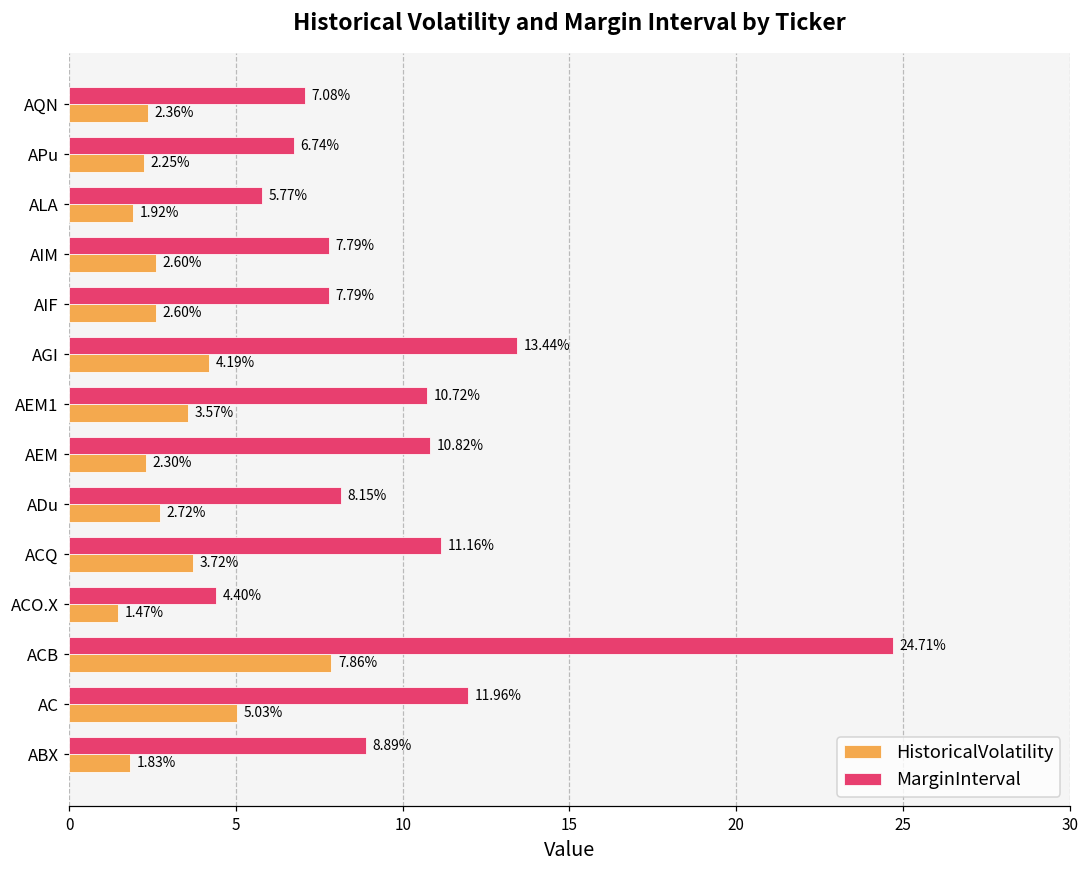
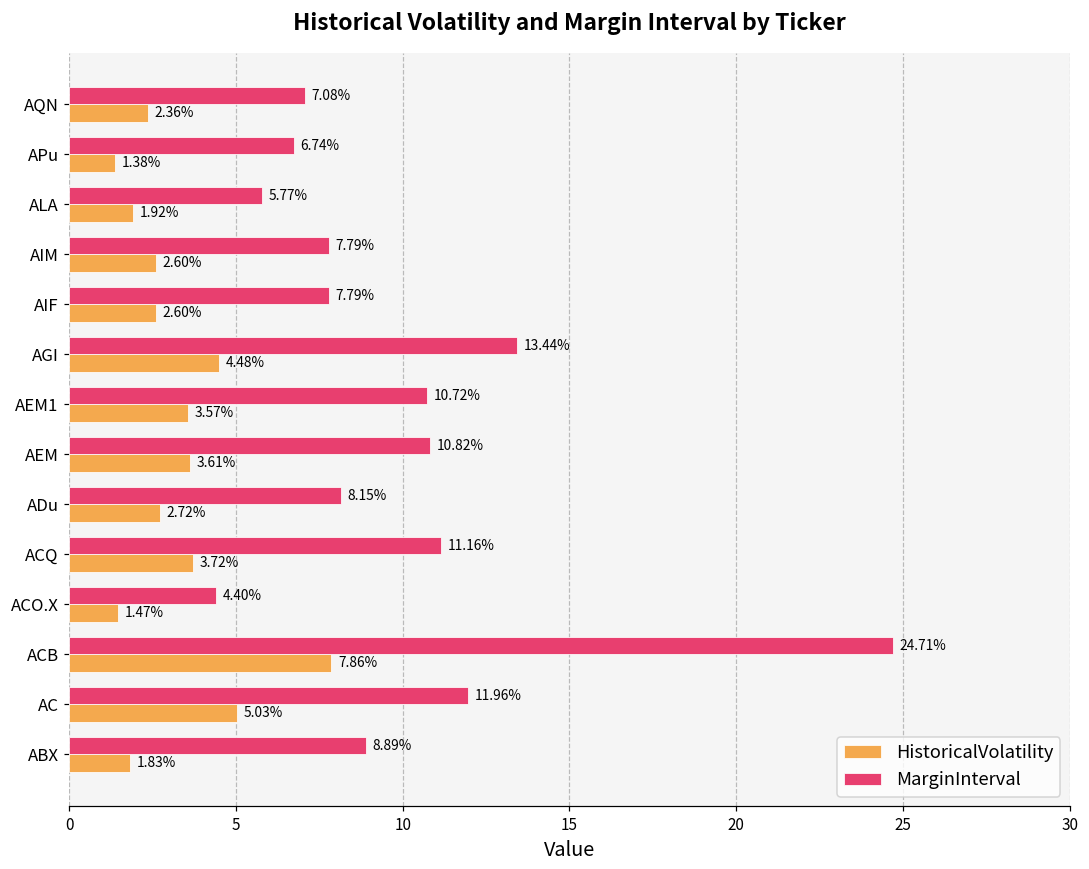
HistoricalVolatility, APu: 2.25% -> 1.38%
HistoricalVolatility, AGI: 4.19% -> 4.48%
HistoricalVolatility, AEM: 2.30% -> 3.61%
